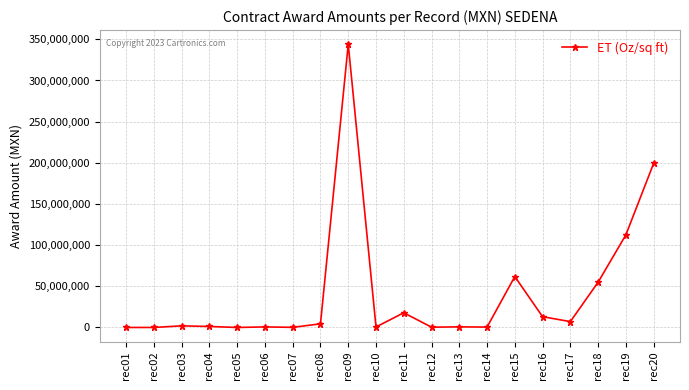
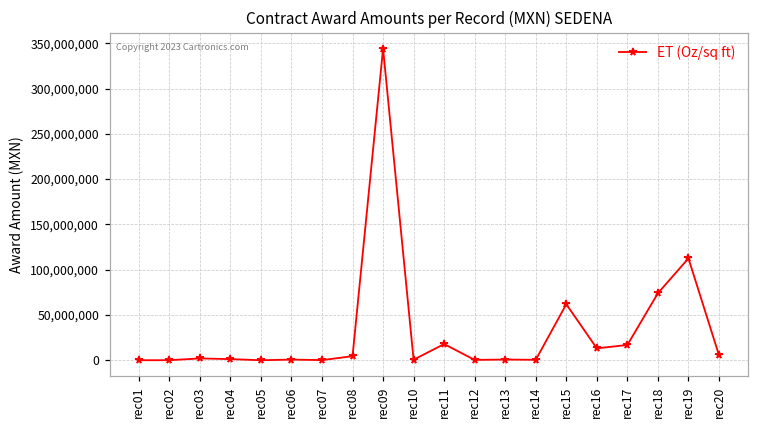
rec17: 10,000,000 -> 20,000,000
rec18: 50,000,000 -> 70,000,000
rec20: 200,000,000 -> 10,000,000
